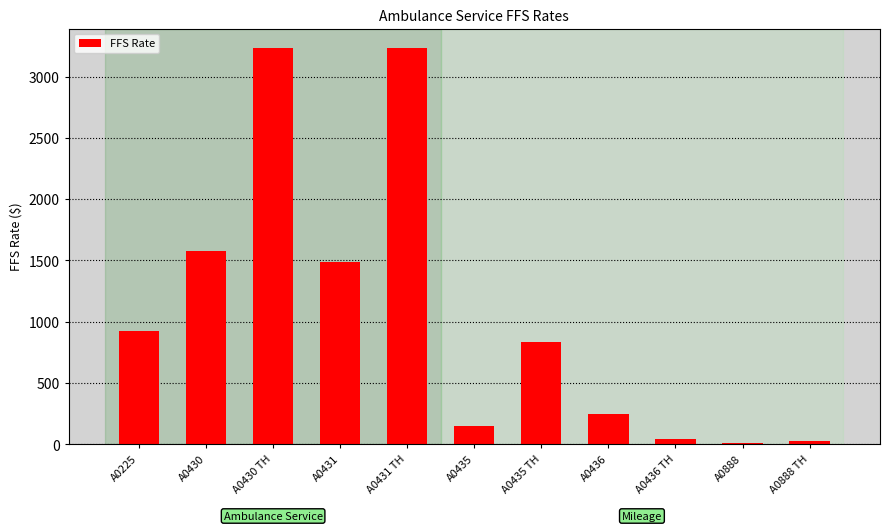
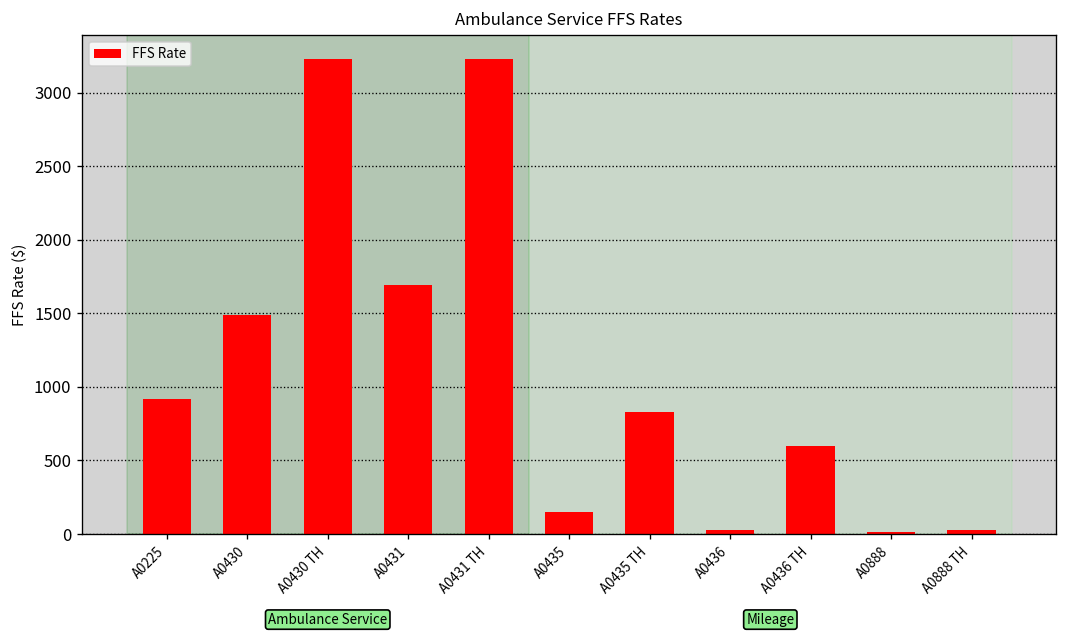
A0430: 1580 -> 1490
A0431: 1490 -> 1690
A0436: 240 -> 20
A0436 TH: 50 -> 600
